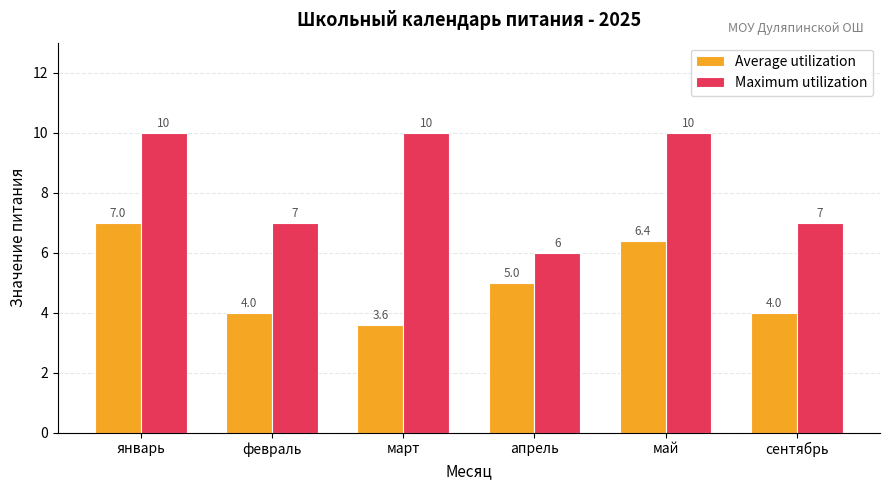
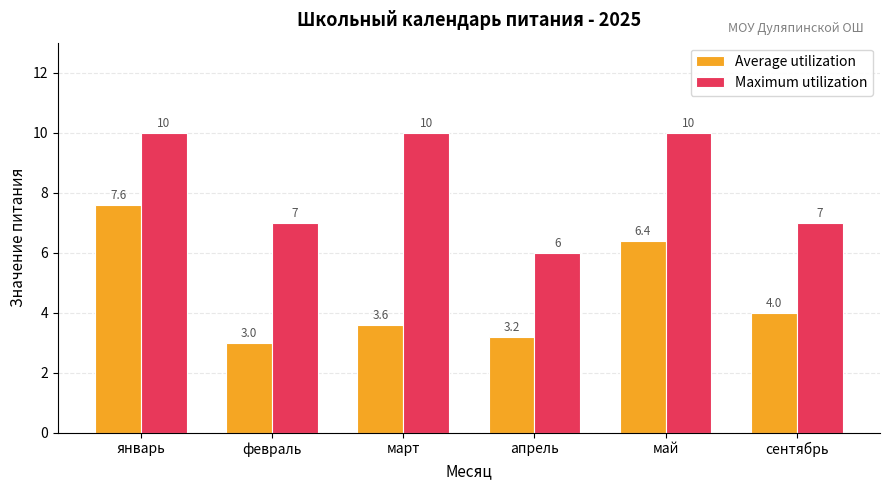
Average utilization, январь: 7.0 -> 7.6
Average utilization, февраль: 4.0 -> 3.0
Average utilization, апрель: 5.0 -> 3.2
